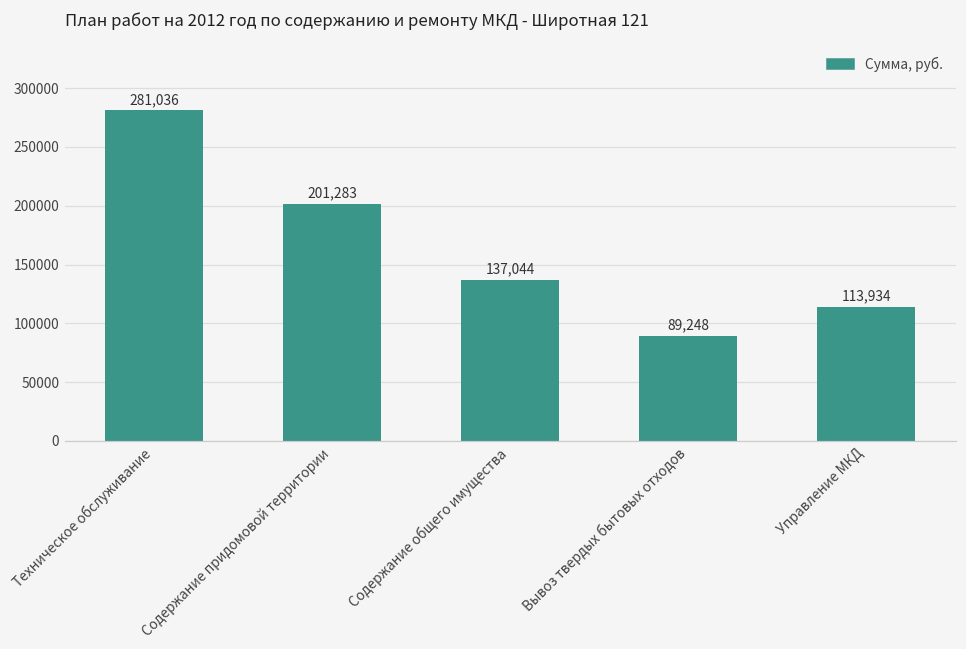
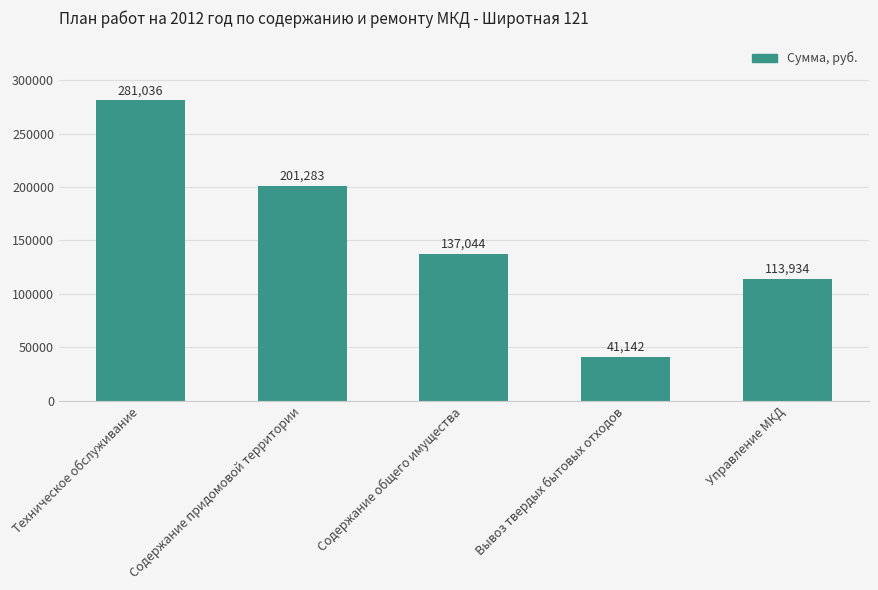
Вывоз твердых бытовых отходов: 89,248 -> 41,142
